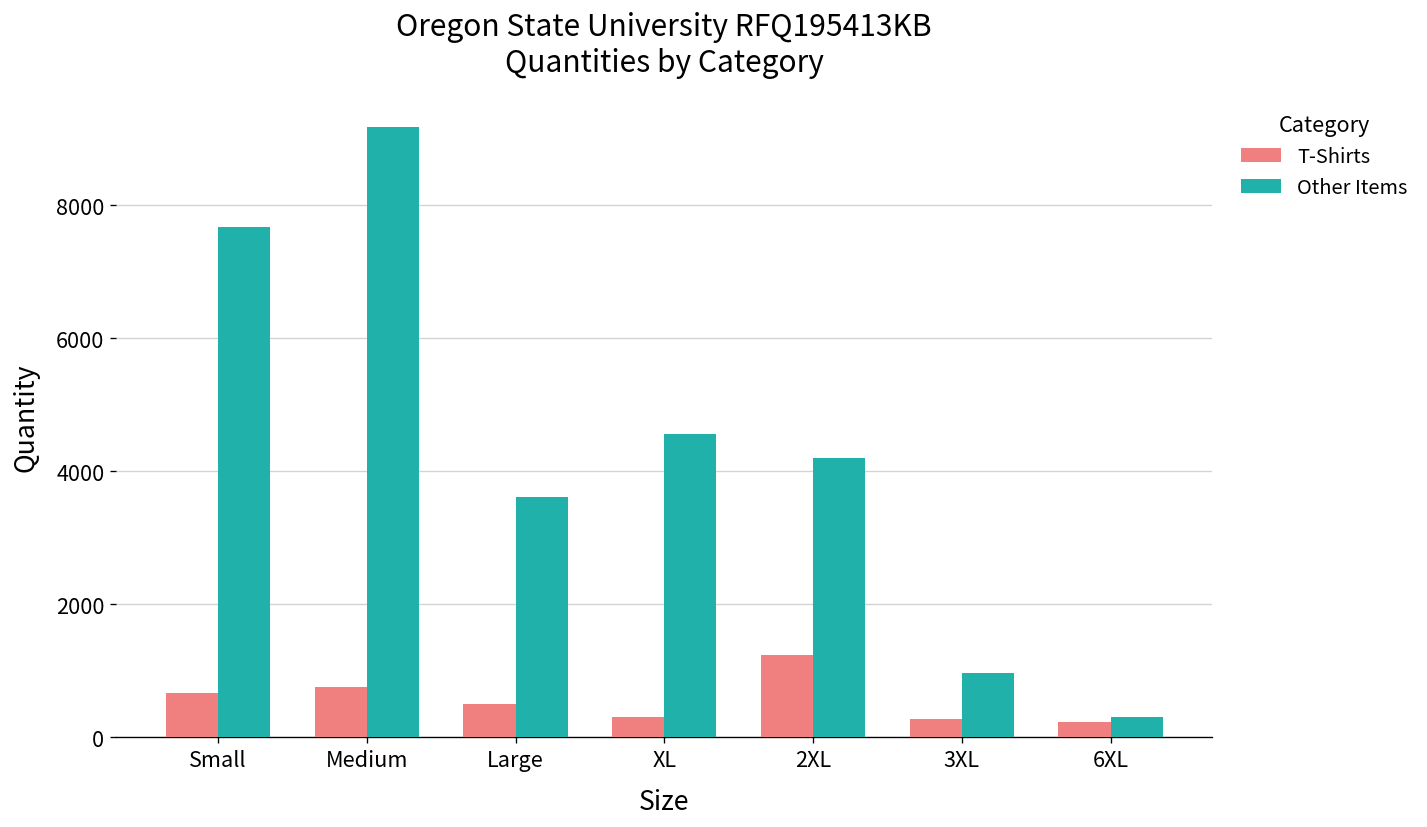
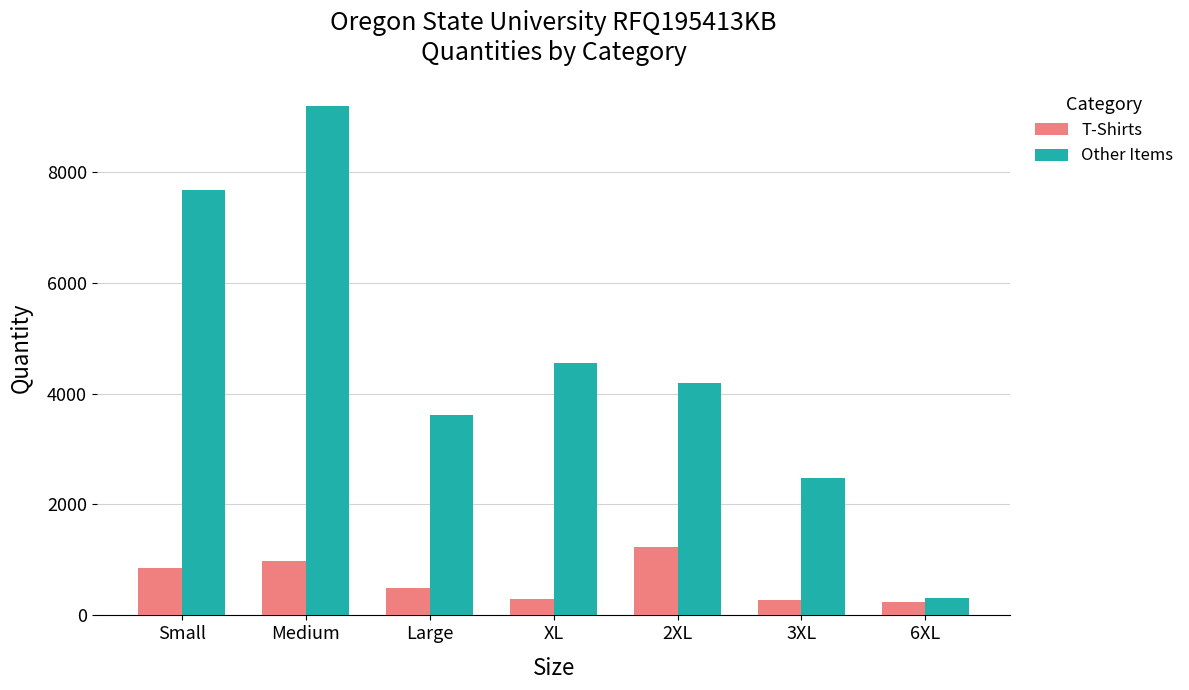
T-Shirts, Small: 700 -> 900
T-Shirts, Medium: 800 -> 1000
Other Items, 3XL: 1000 -> 2500
